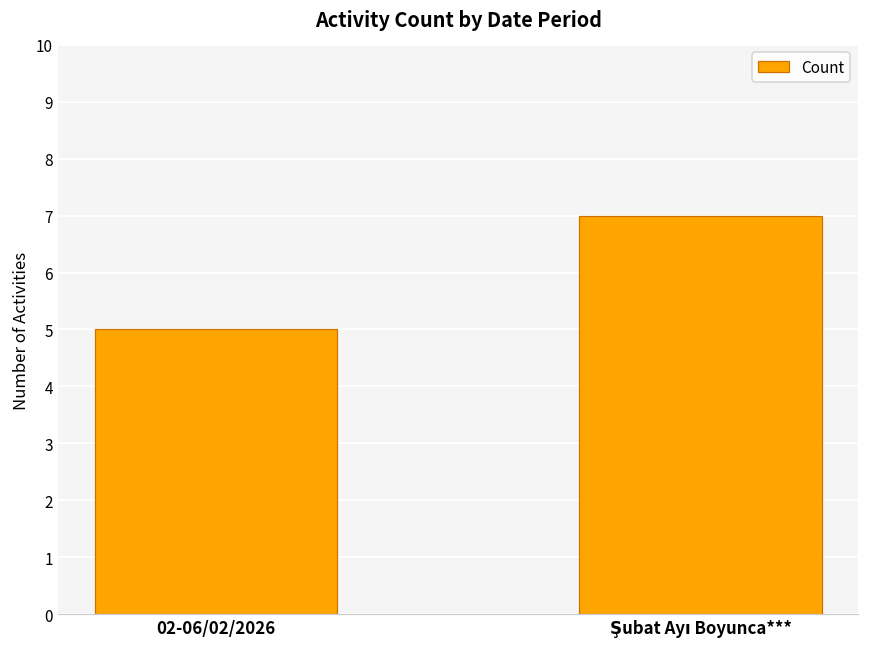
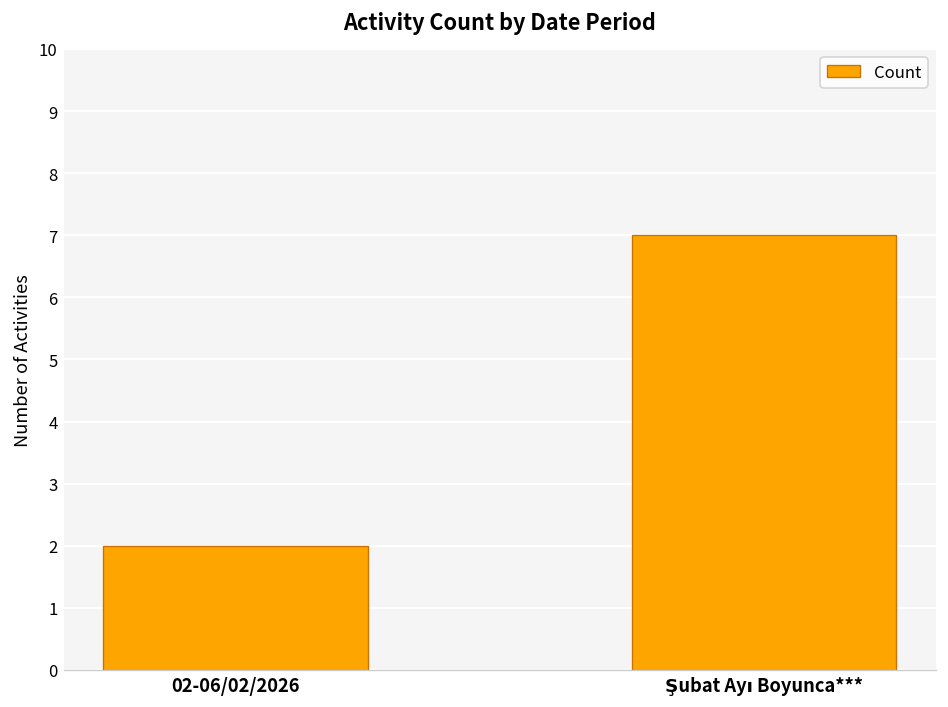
02-06/02/2026: 5 -> 2
